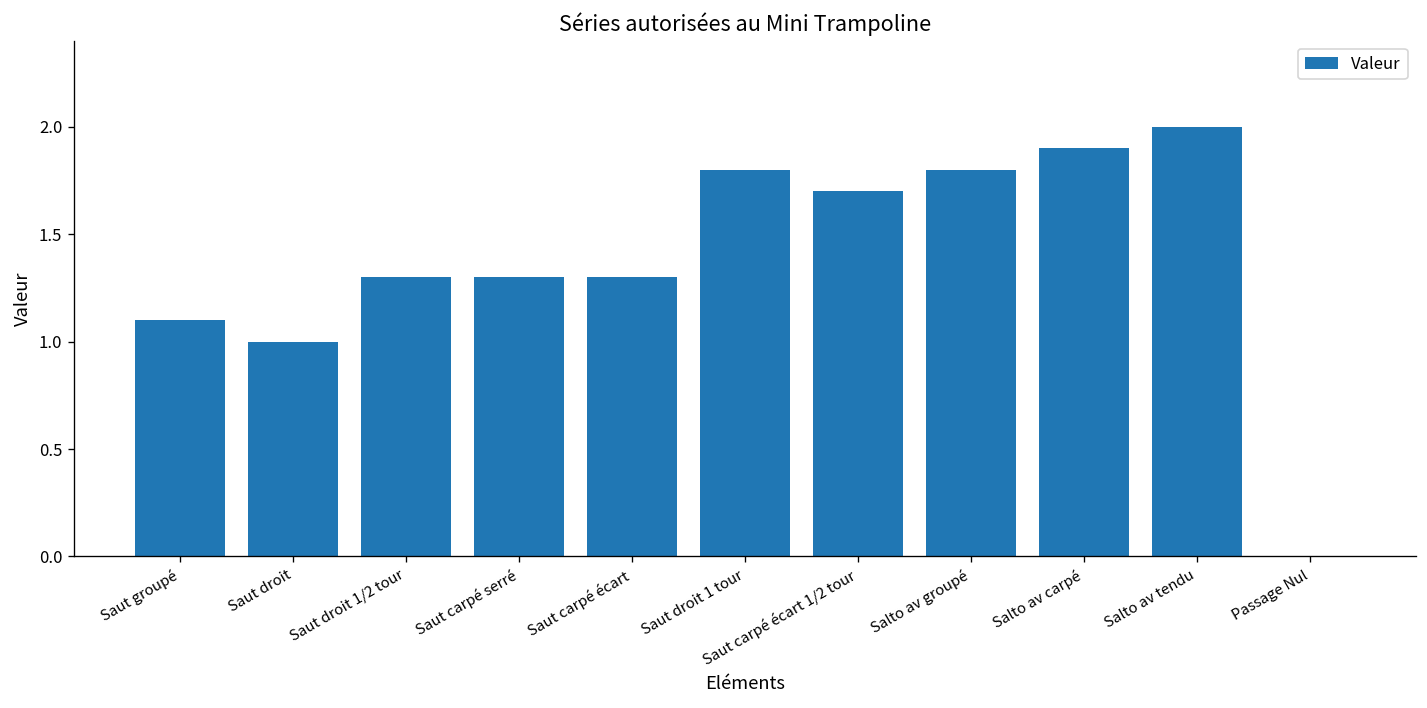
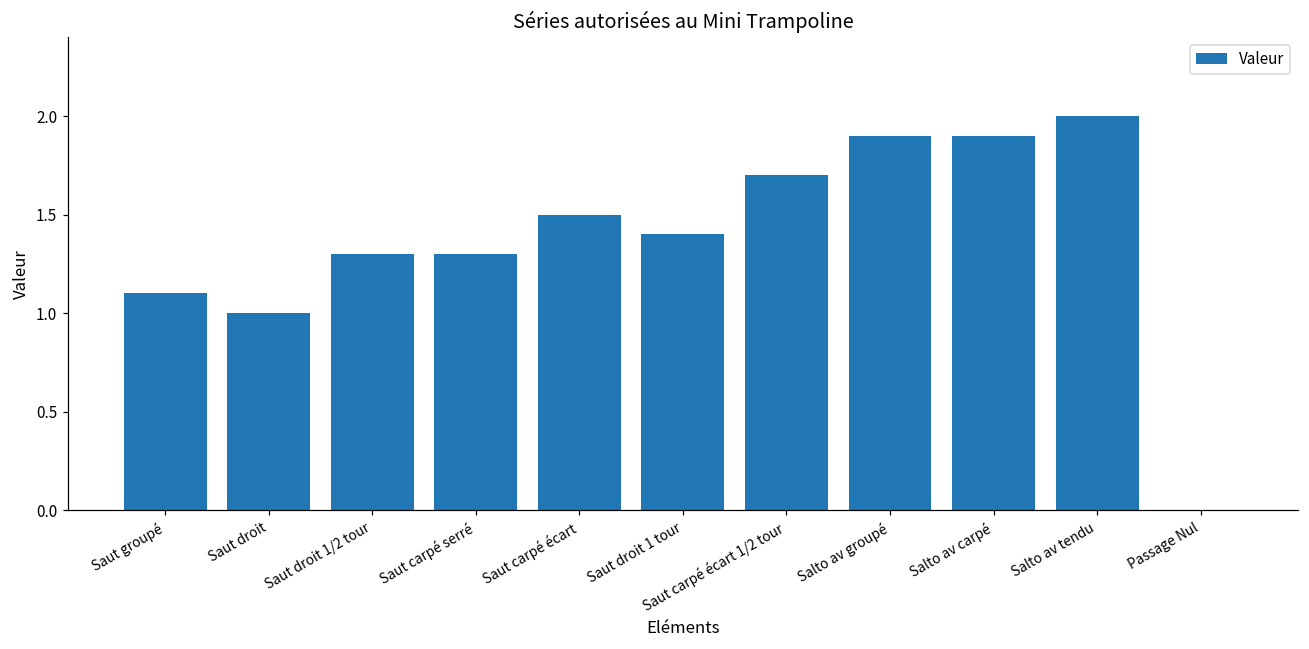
Saut carpé écart: 1.3 -> 1.5
Saut droit 1 tour: 1.8 -> 1.4
Salto av groupé: 1.8 -> 1.9
